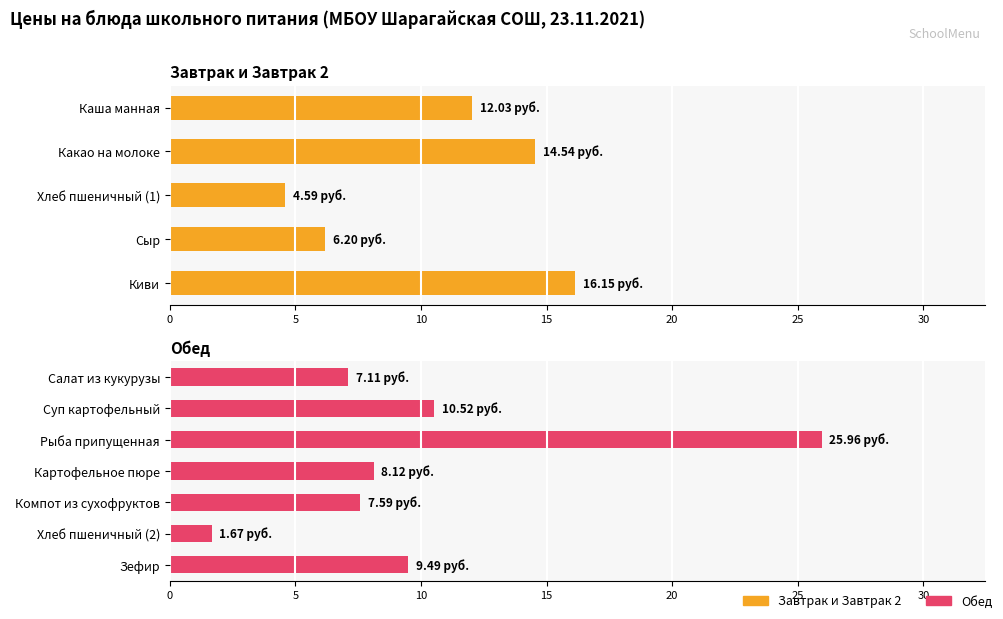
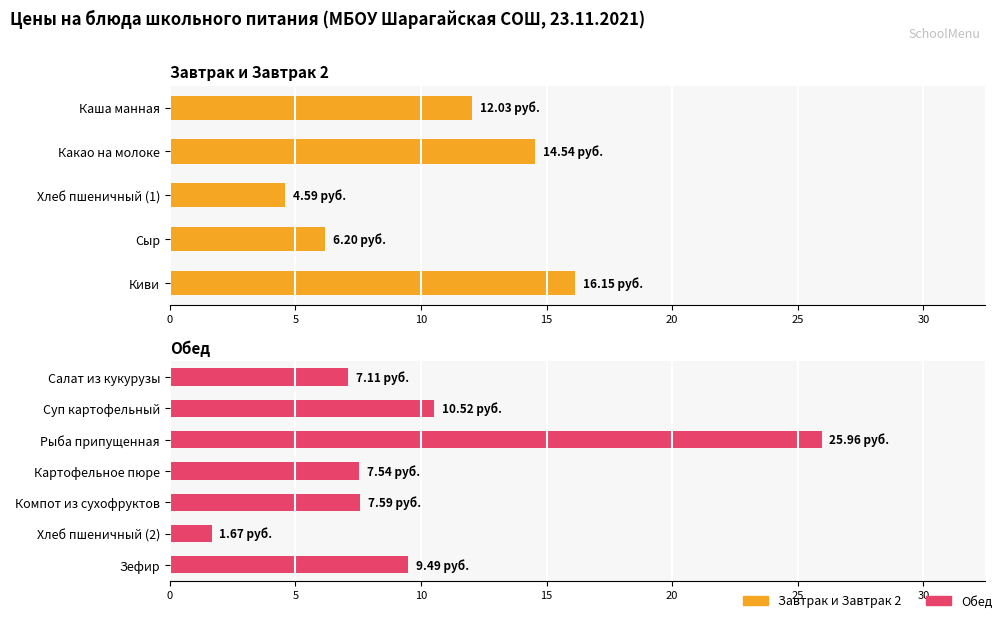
Обед, Картофельное пюре: 8.12 -> 7.54
